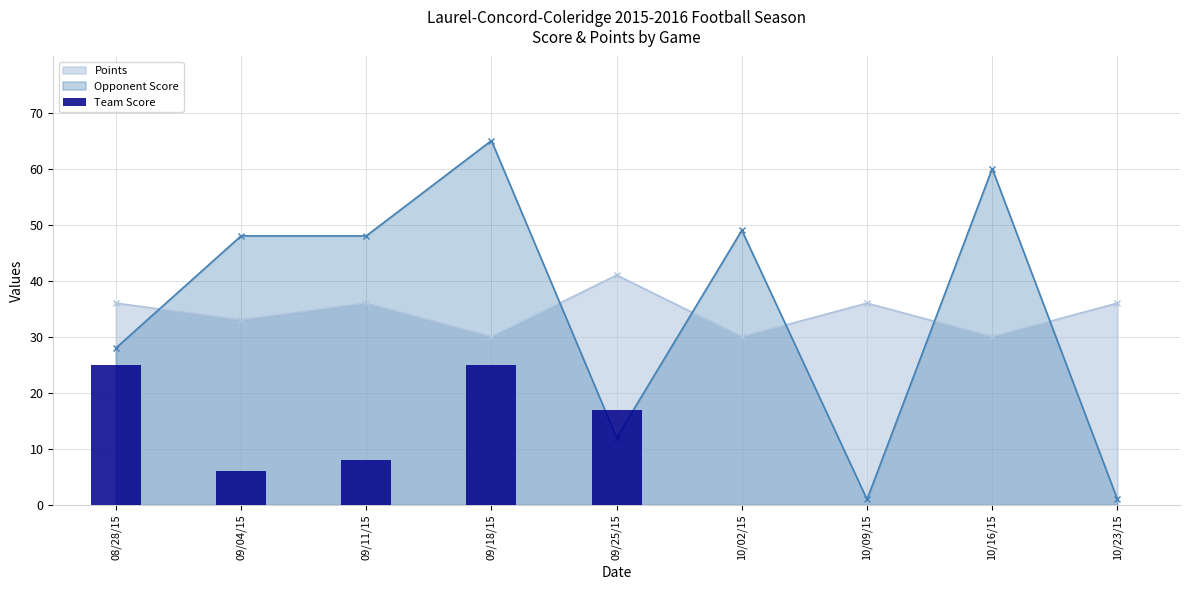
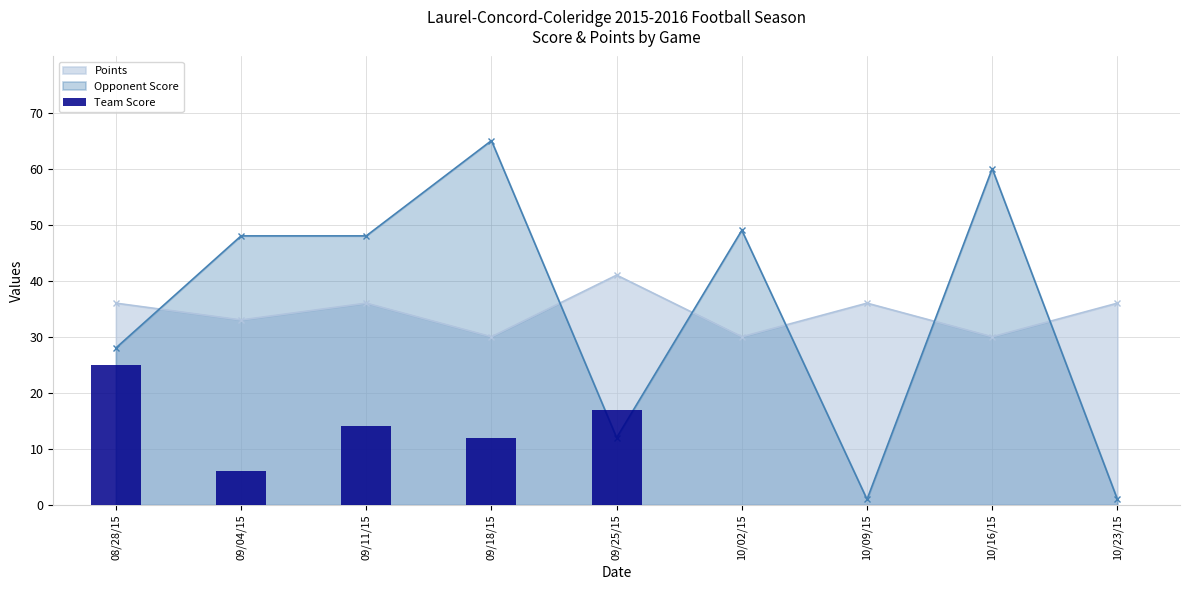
Team Score, 09/11/15: 8 -> 14
Team Score, 09/18/15: 25 -> 12
